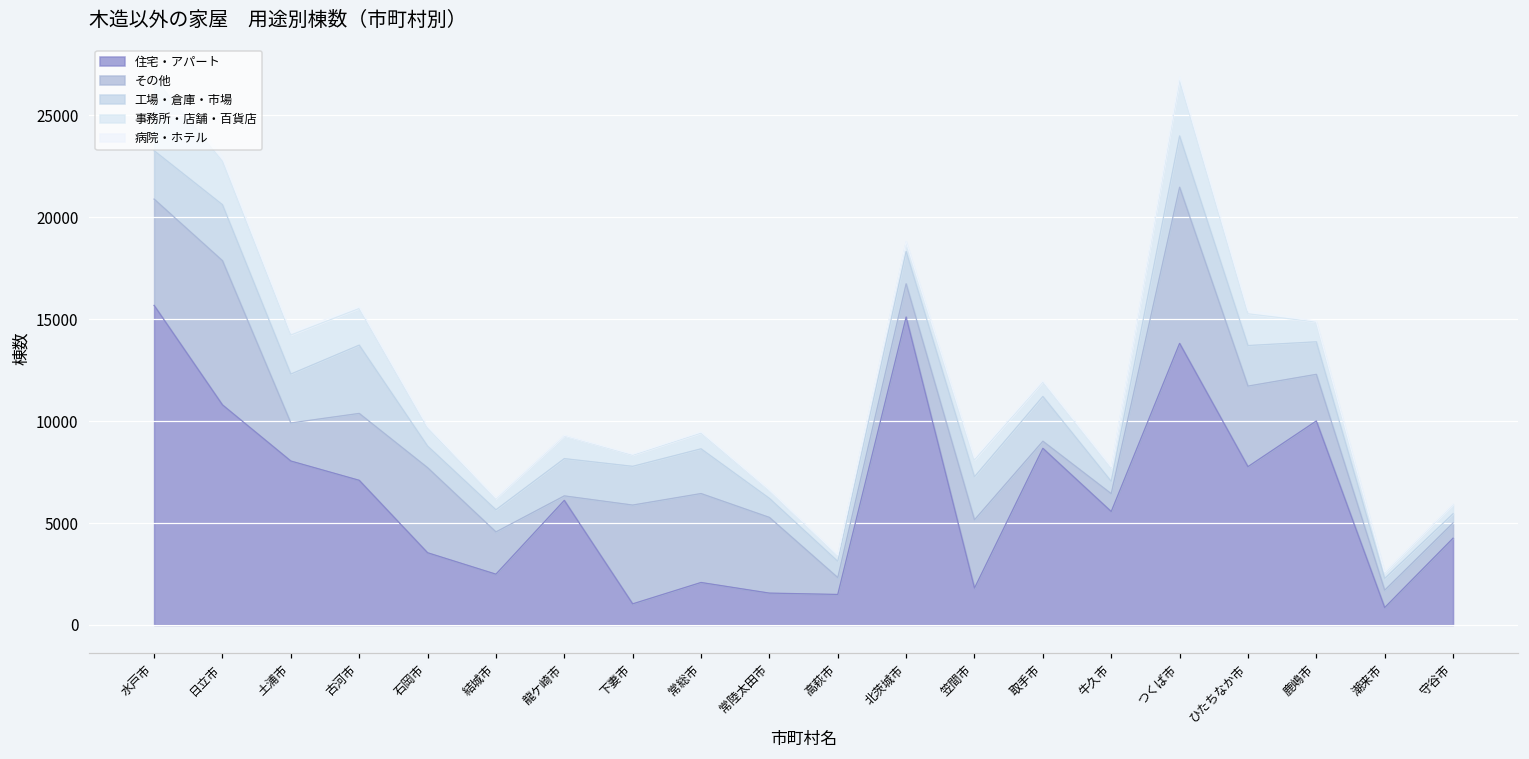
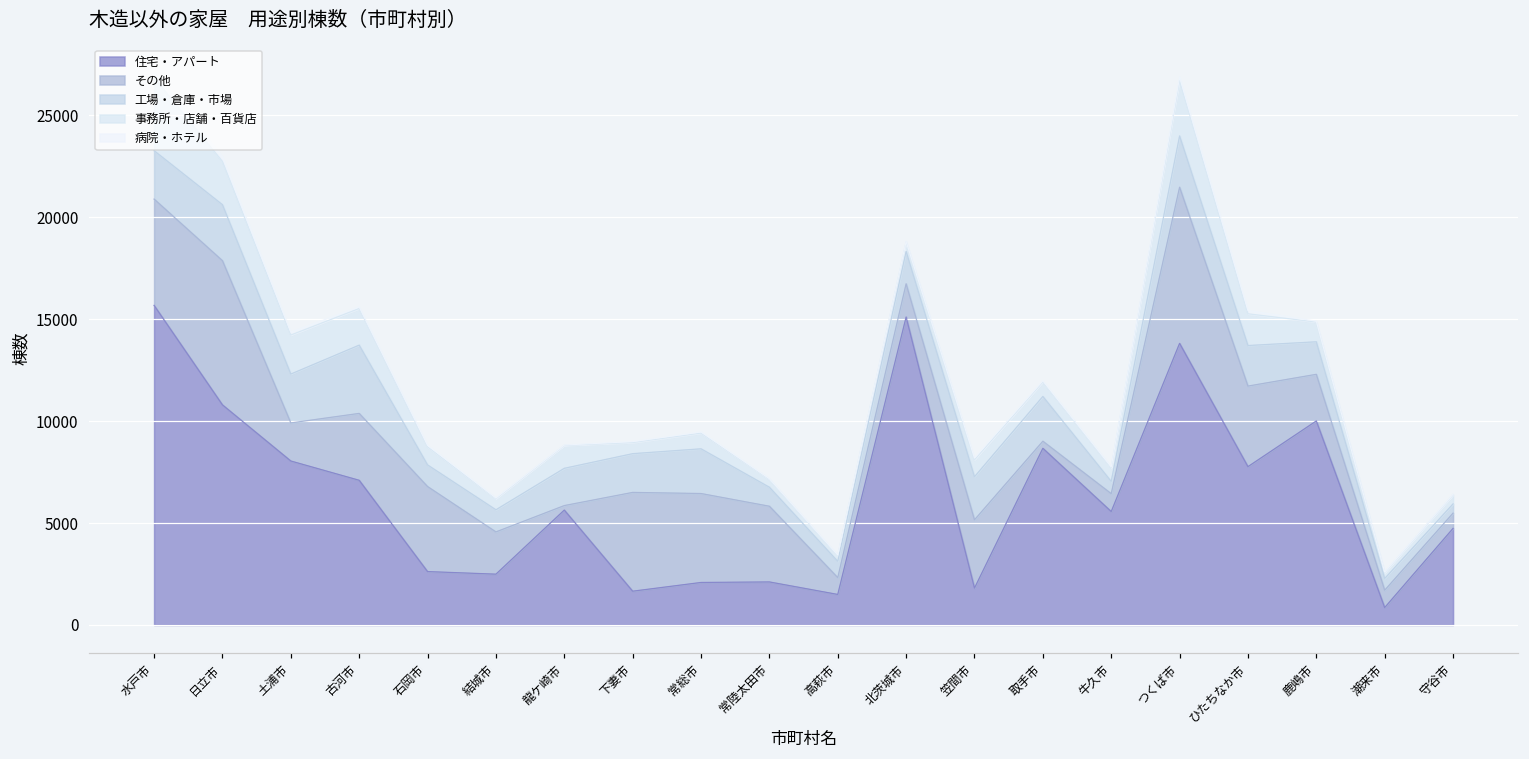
住宅・アパート, 石岡市: 3500 -> 2600
住宅・アパート, 龍ケ崎市: 6100 -> 5600
住宅・アパート, 下妻市: 1000 -> 1700
住宅・アパート, 常陸太田市: 1600 -> 2100
住宅・アパート, 守谷市: 4300 -> 4700
